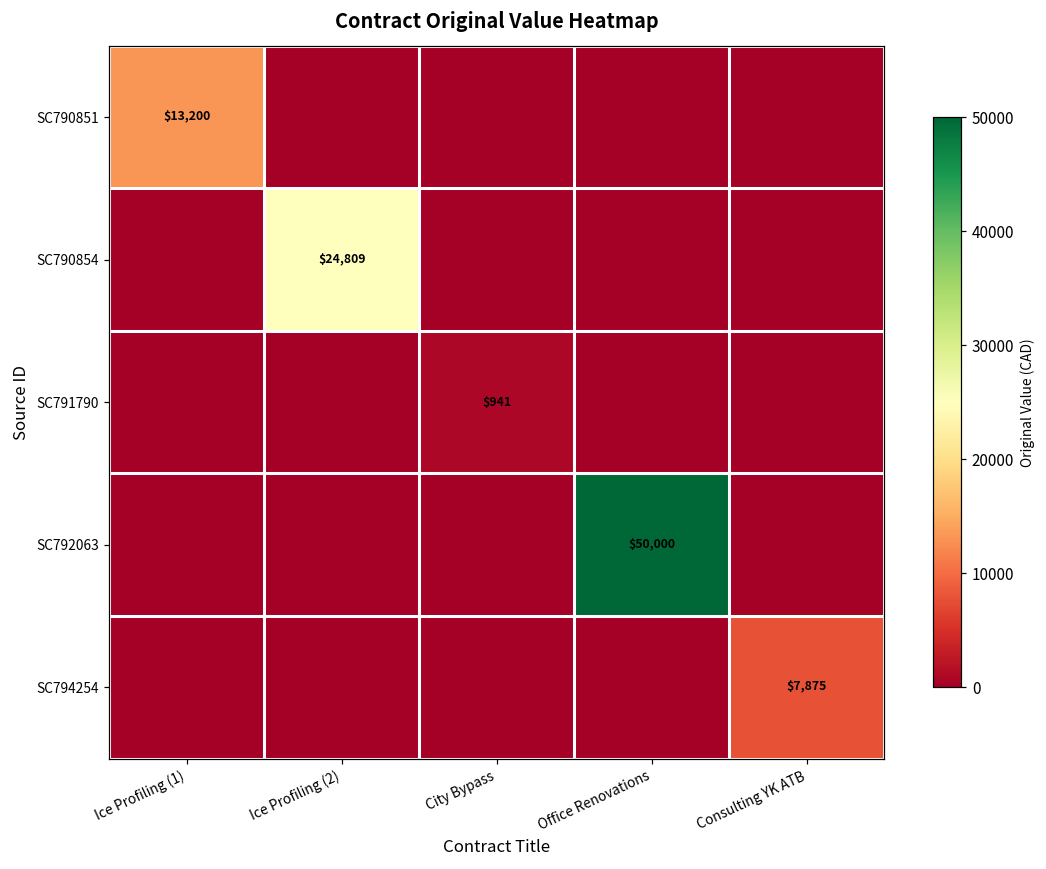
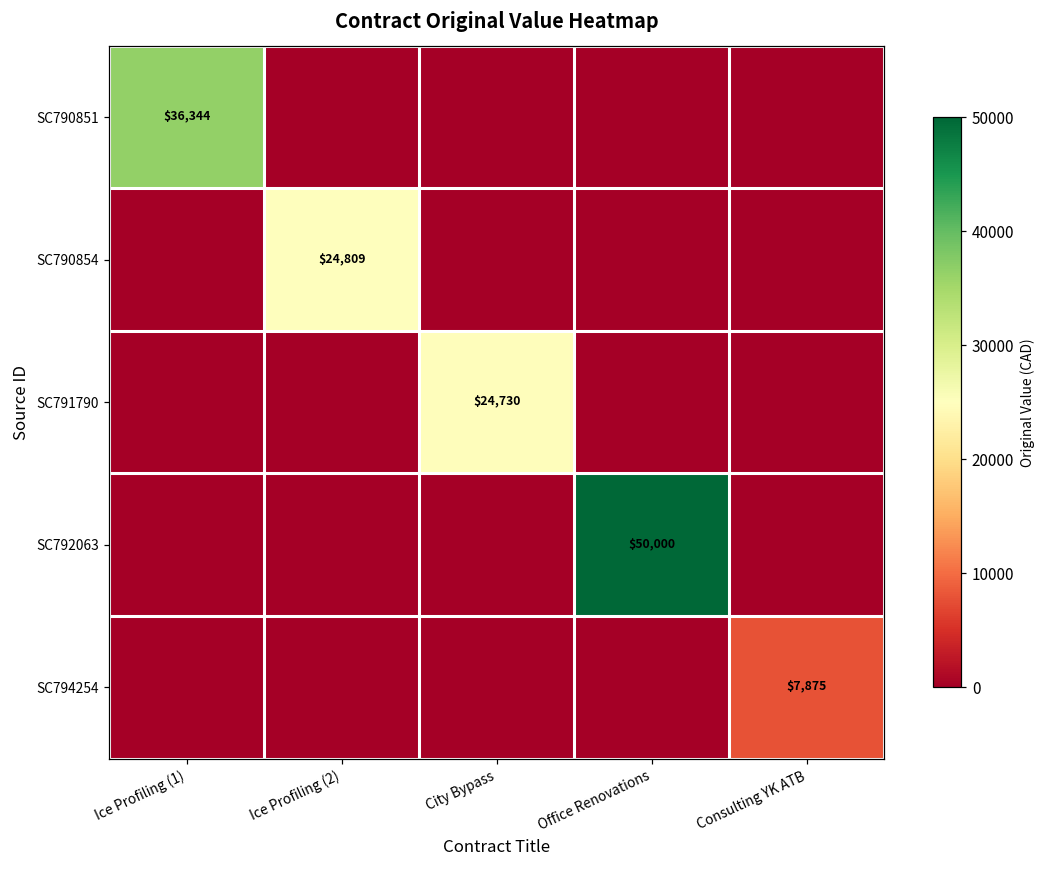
SC790851, Ice Profiling (1): $13,200 -> $36,344
SC791790, City Bypass: $941 -> $24,730
